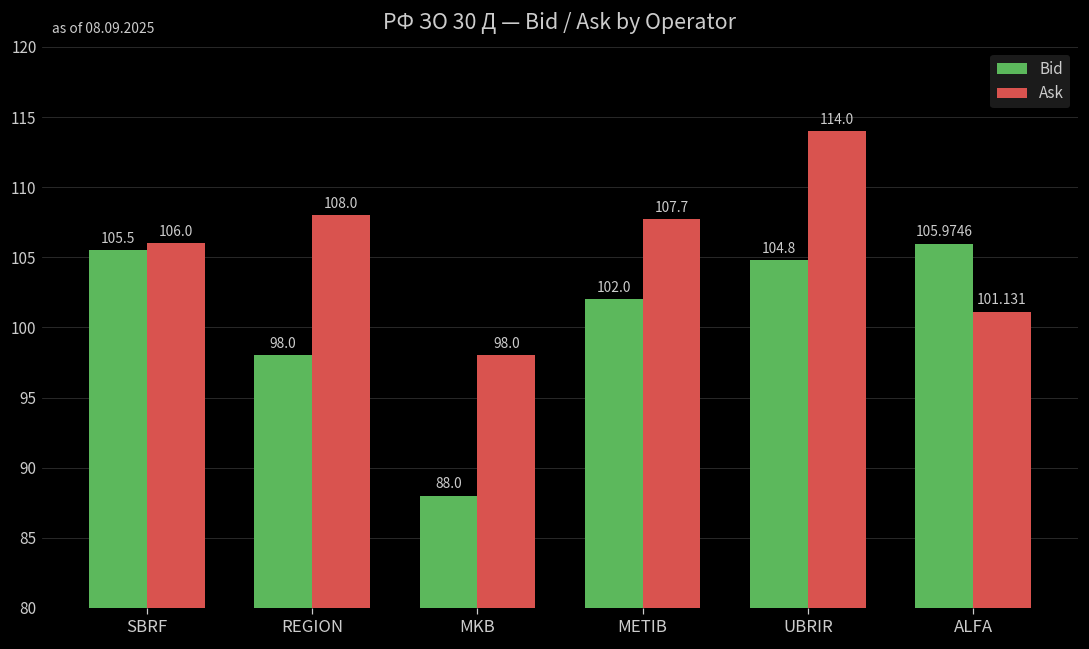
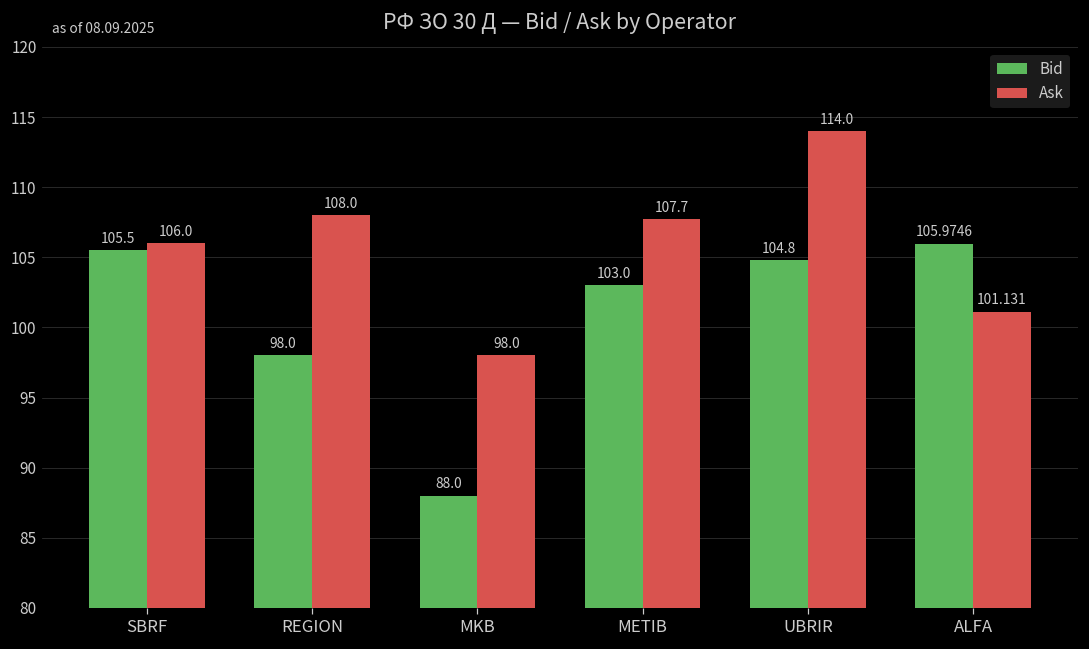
Bid, METIB: 102.0 -> 103.0
